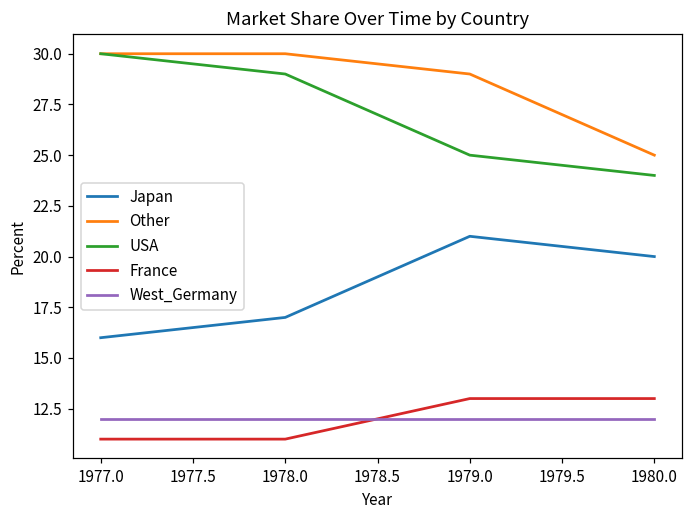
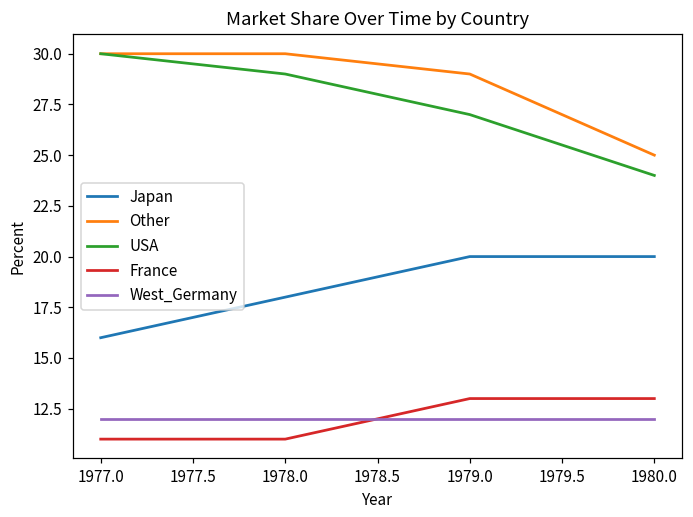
Japan, 1978.0: 17 -> 18
Japan, 1979.0: 21 -> 20
USA, 1979.0: 25 -> 27
